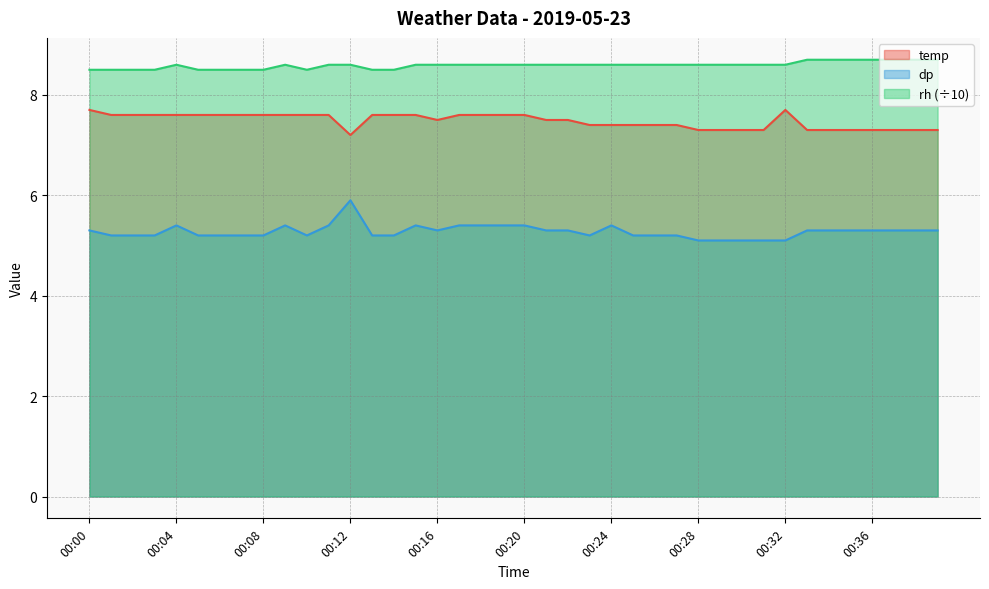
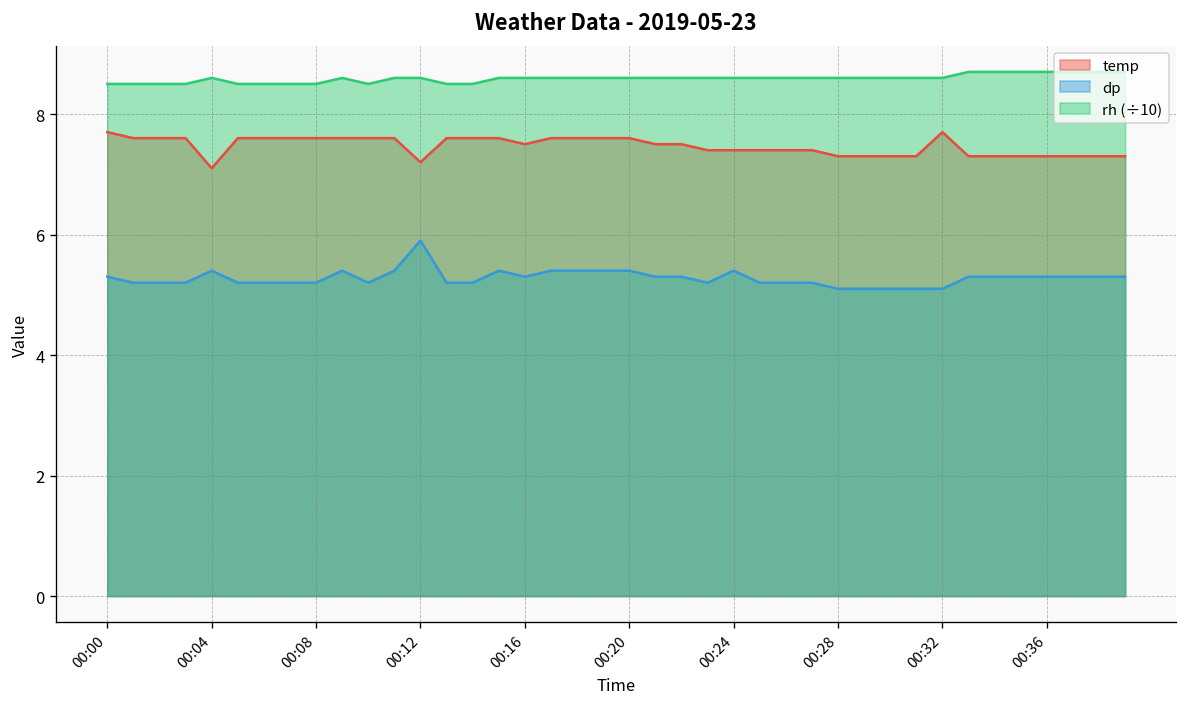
temp, 00:04: 7.6 -> 7.1
